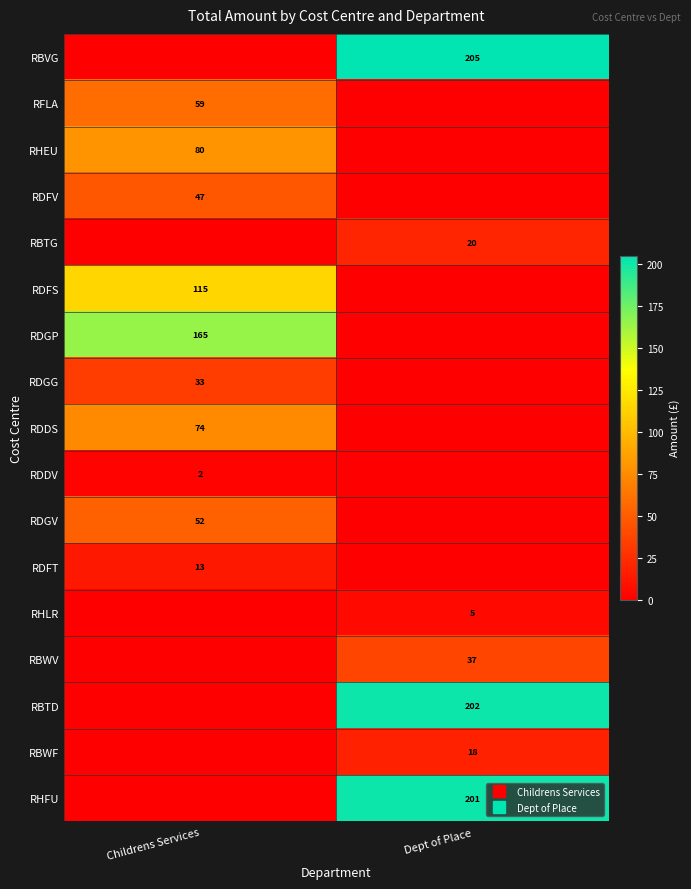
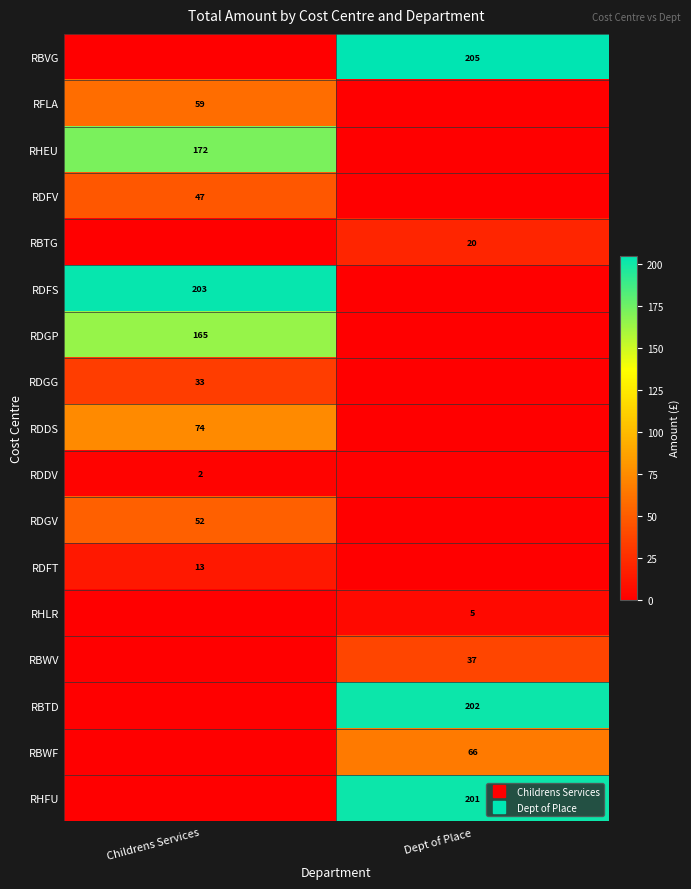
RHEU, Childrens Services: 80 -> 172
RDFS, Childrens Services: 115 -> 203
RBWF, Dept of Place: 18 -> 66
